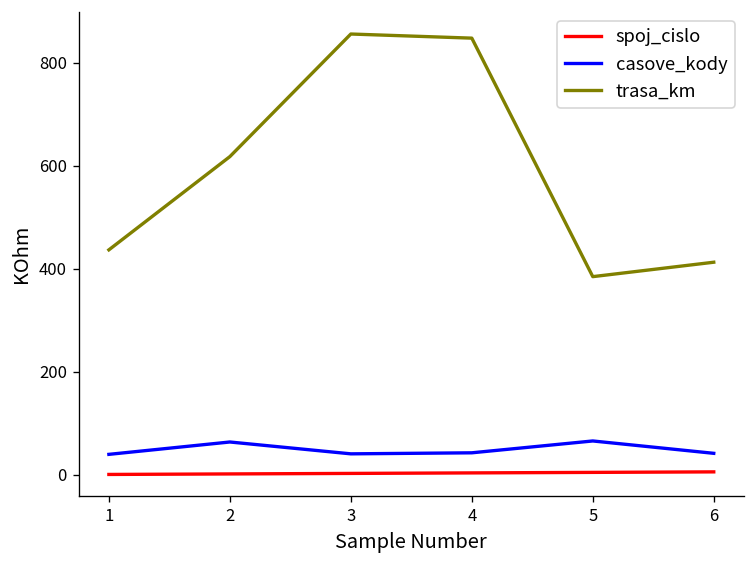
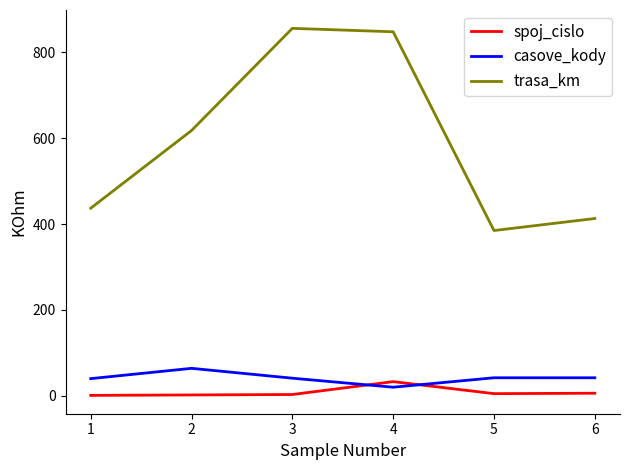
spoj_cislo, 4: 0 -> 30
casove_kody, 4: 40 -> 20
casove_kody, 5: 70 -> 40
